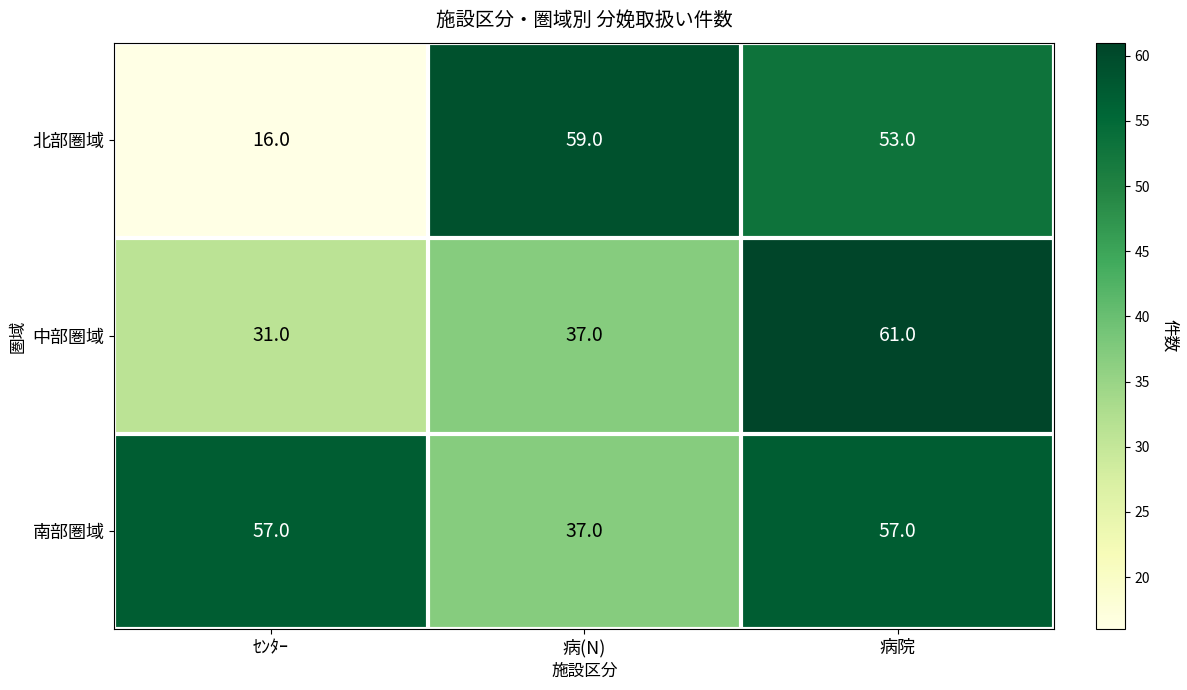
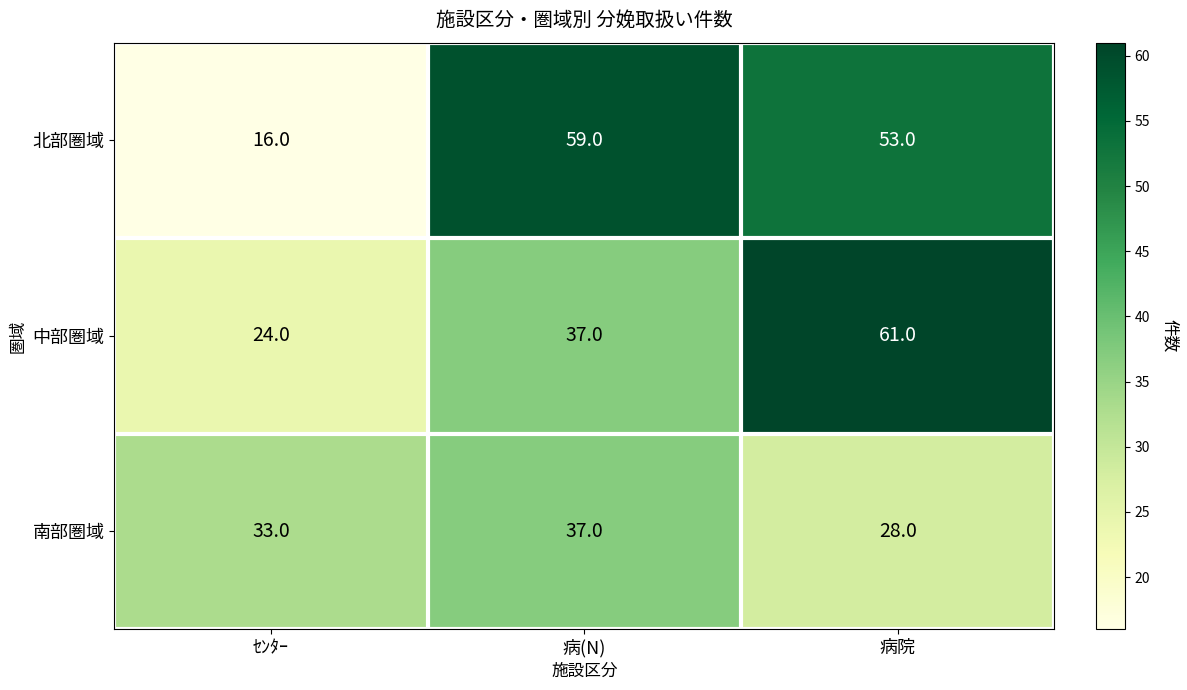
中部圏域, ｾﾝﾀｰ: 31.0 -> 24.0
南部圏域, ｾﾝﾀｰ: 57.0 -> 33.0
南部圏域, 病院: 57.0 -> 28.0
